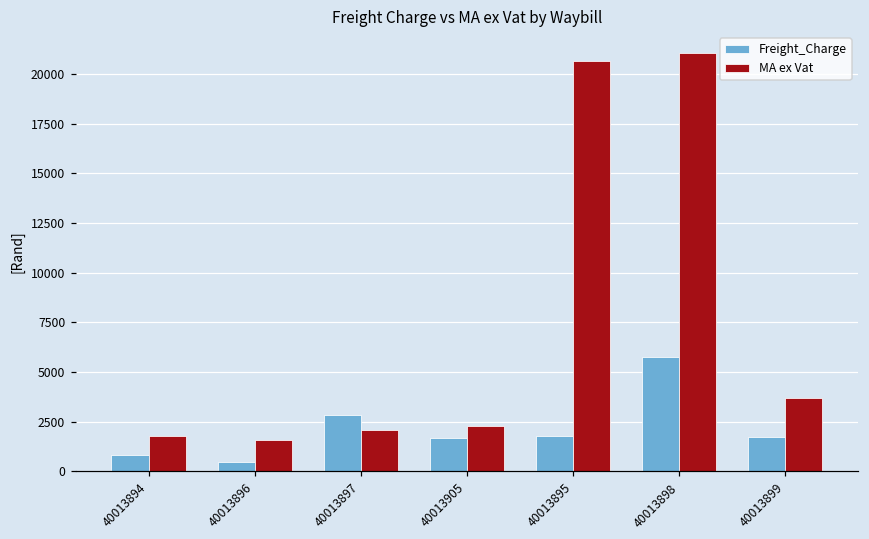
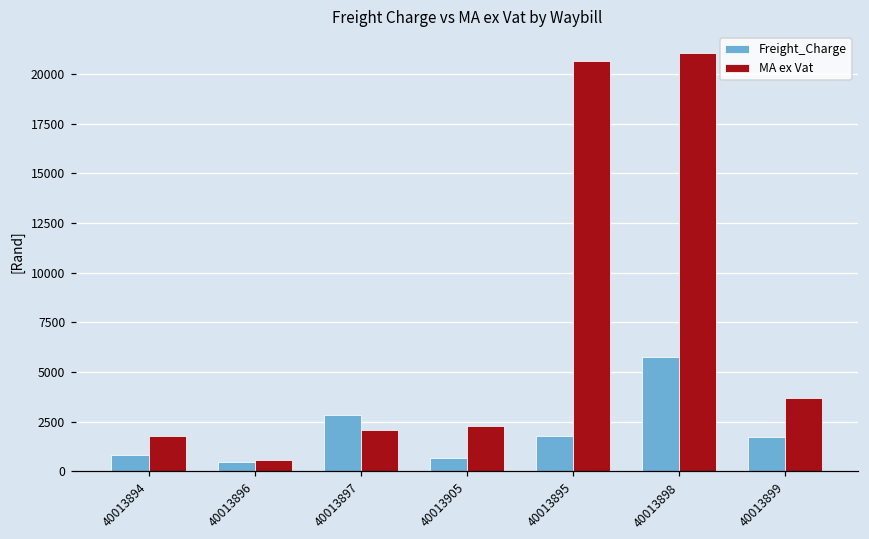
MA ex Vat, 40013896: 1600 -> 500
Freight_Charge, 40013905: 1700 -> 700
